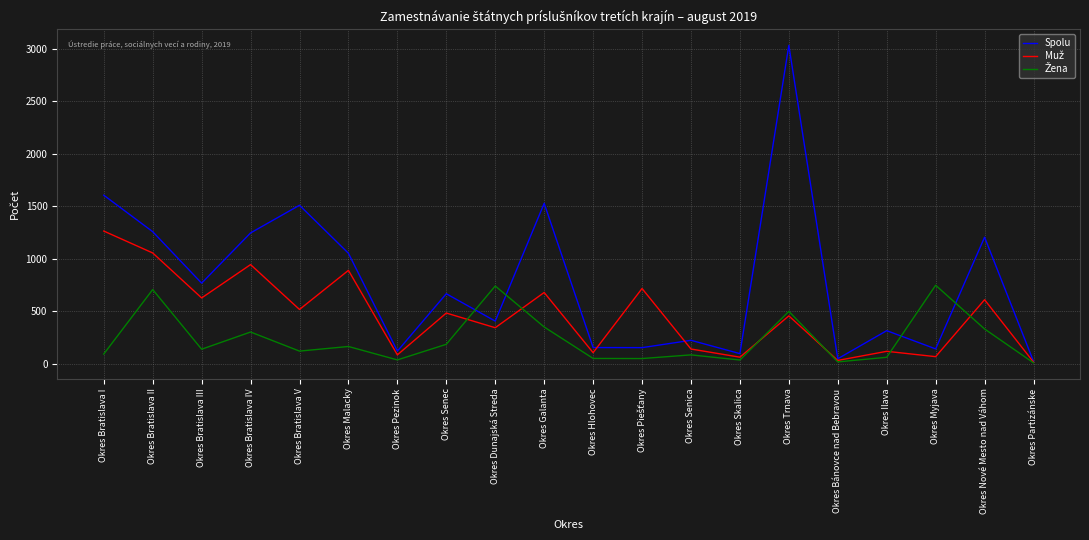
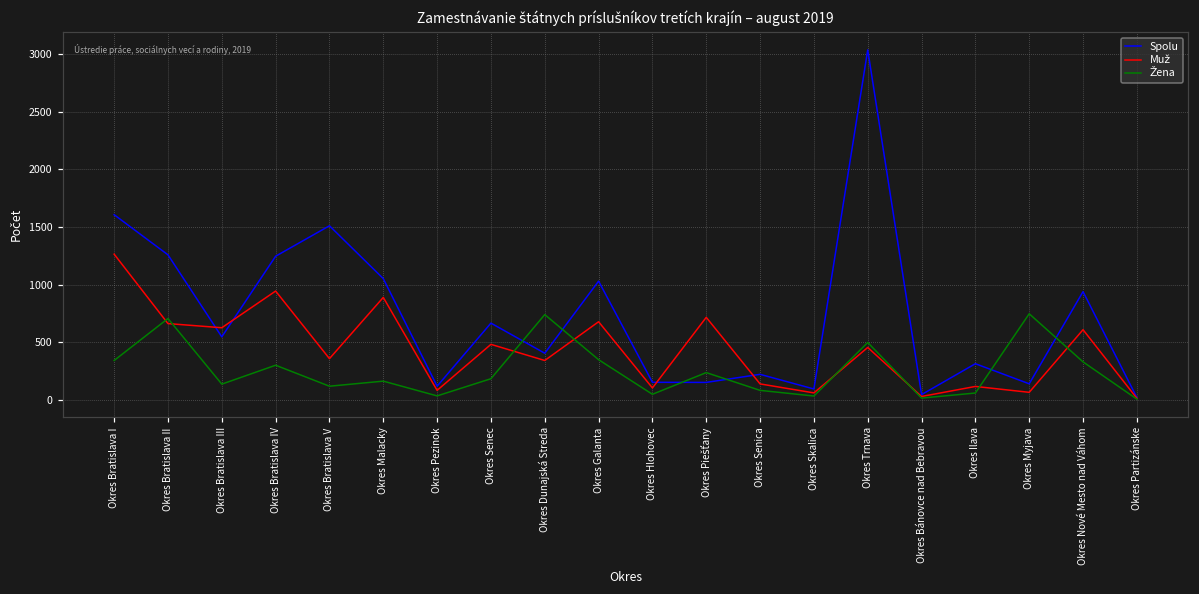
Žena, Okres Bratislava I: 90 -> 340
Muž, Okres Bratislava II: 1060 -> 660
Spolu, Okres Bratislava III: 770 -> 550
Muž, Okres Bratislava V: 520 -> 360
Spolu, Okres Galanta: 1530 -> 1030
Žena, Okres Piešťany: 50 -> 240
Spolu, Okres Nové Mesto nad Váhom: 1210 -> 940
